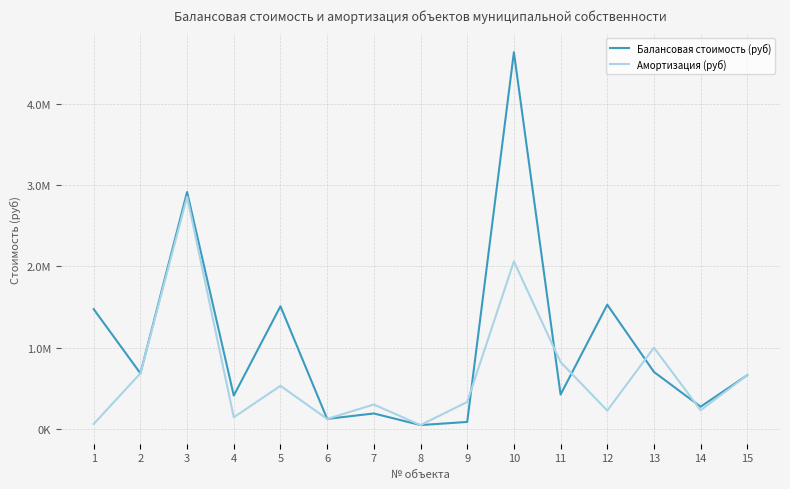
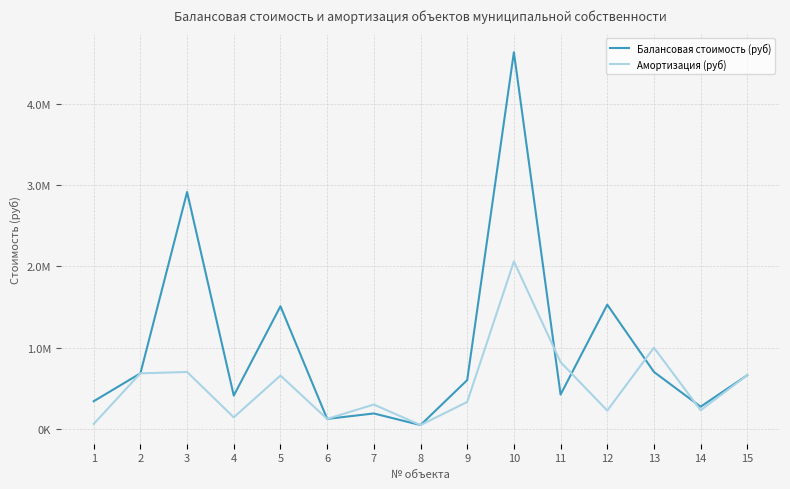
Балансовая стоимость (руб), 1: 1500000 -> 300000
Амортизация (руб), 3: 2900000 -> 700000
Амортизация (руб), 5: 500000 -> 700000
Балансовая стоимость (руб), 9: 100000 -> 600000
